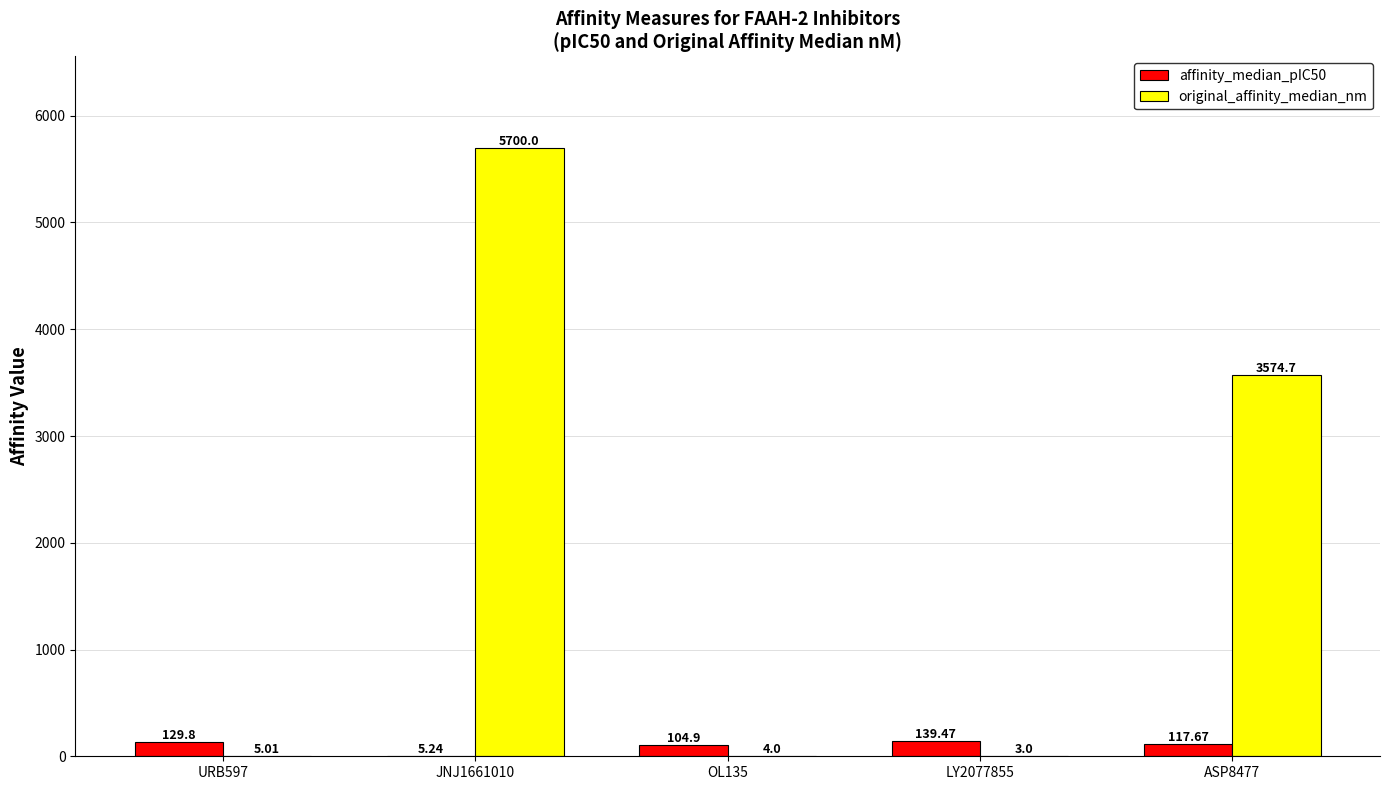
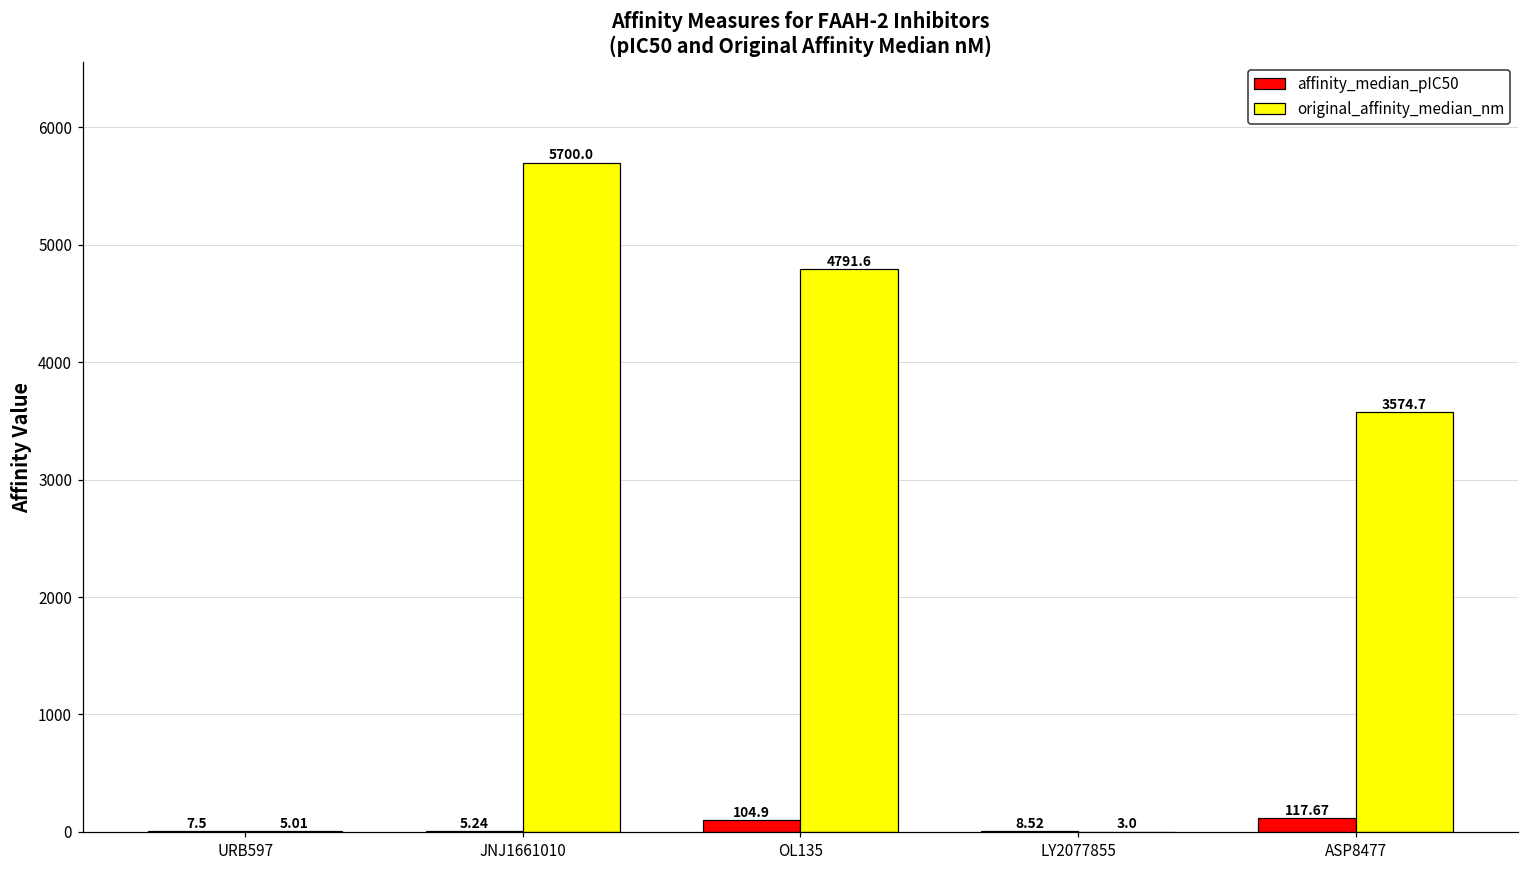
affinity_median_pIC50, URB597: 129.8 -> 7.5
original_affinity_median_nm, OL135: 4.0 -> 4791.6
affinity_median_pIC50, LY2077855: 139.47 -> 8.52
